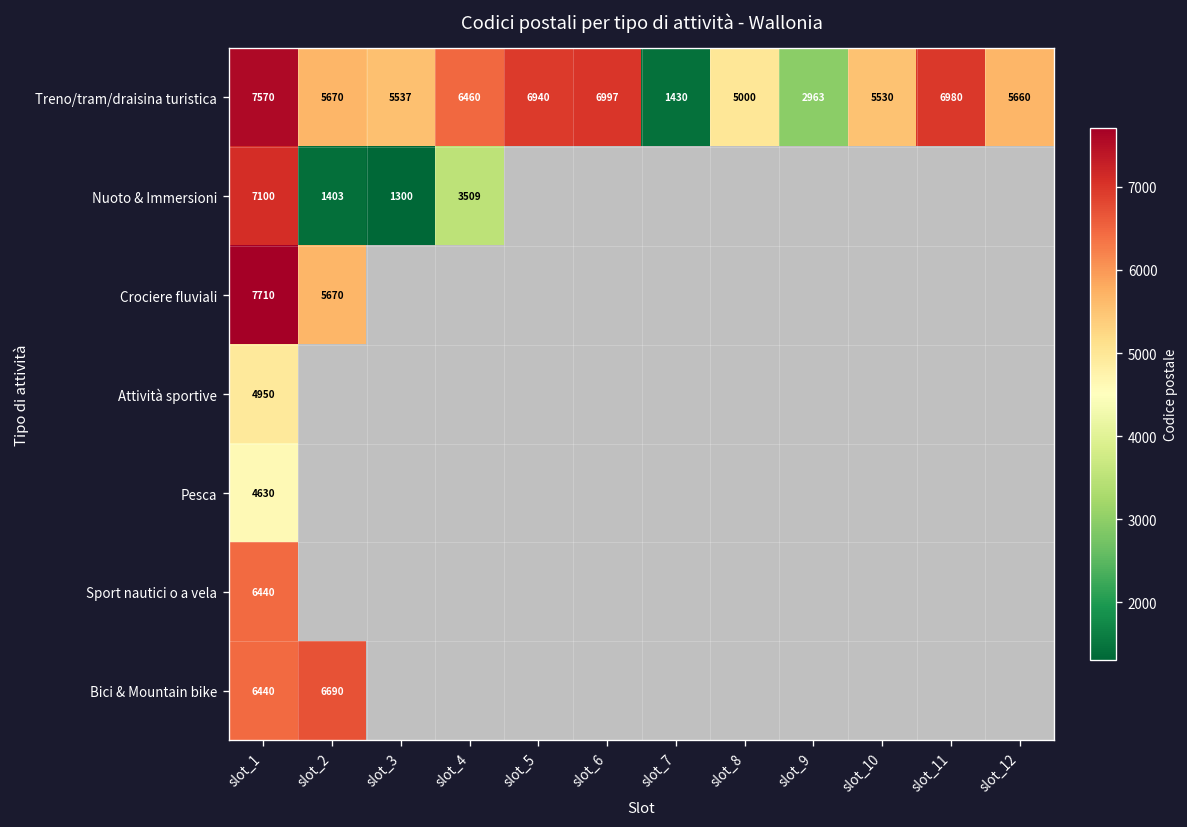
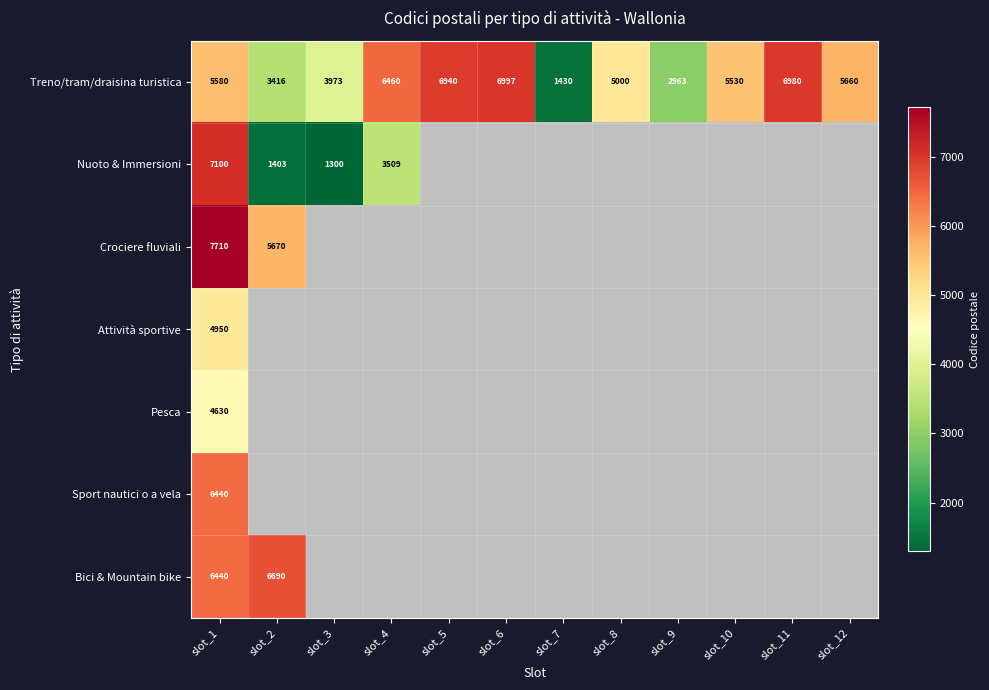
Treno/tram/draisina turistica, slot_1: 7570 -> 5580
Treno/tram/draisina turistica, slot_2: 5670 -> 3416
Treno/tram/draisina turistica, slot_3: 5537 -> 3973
